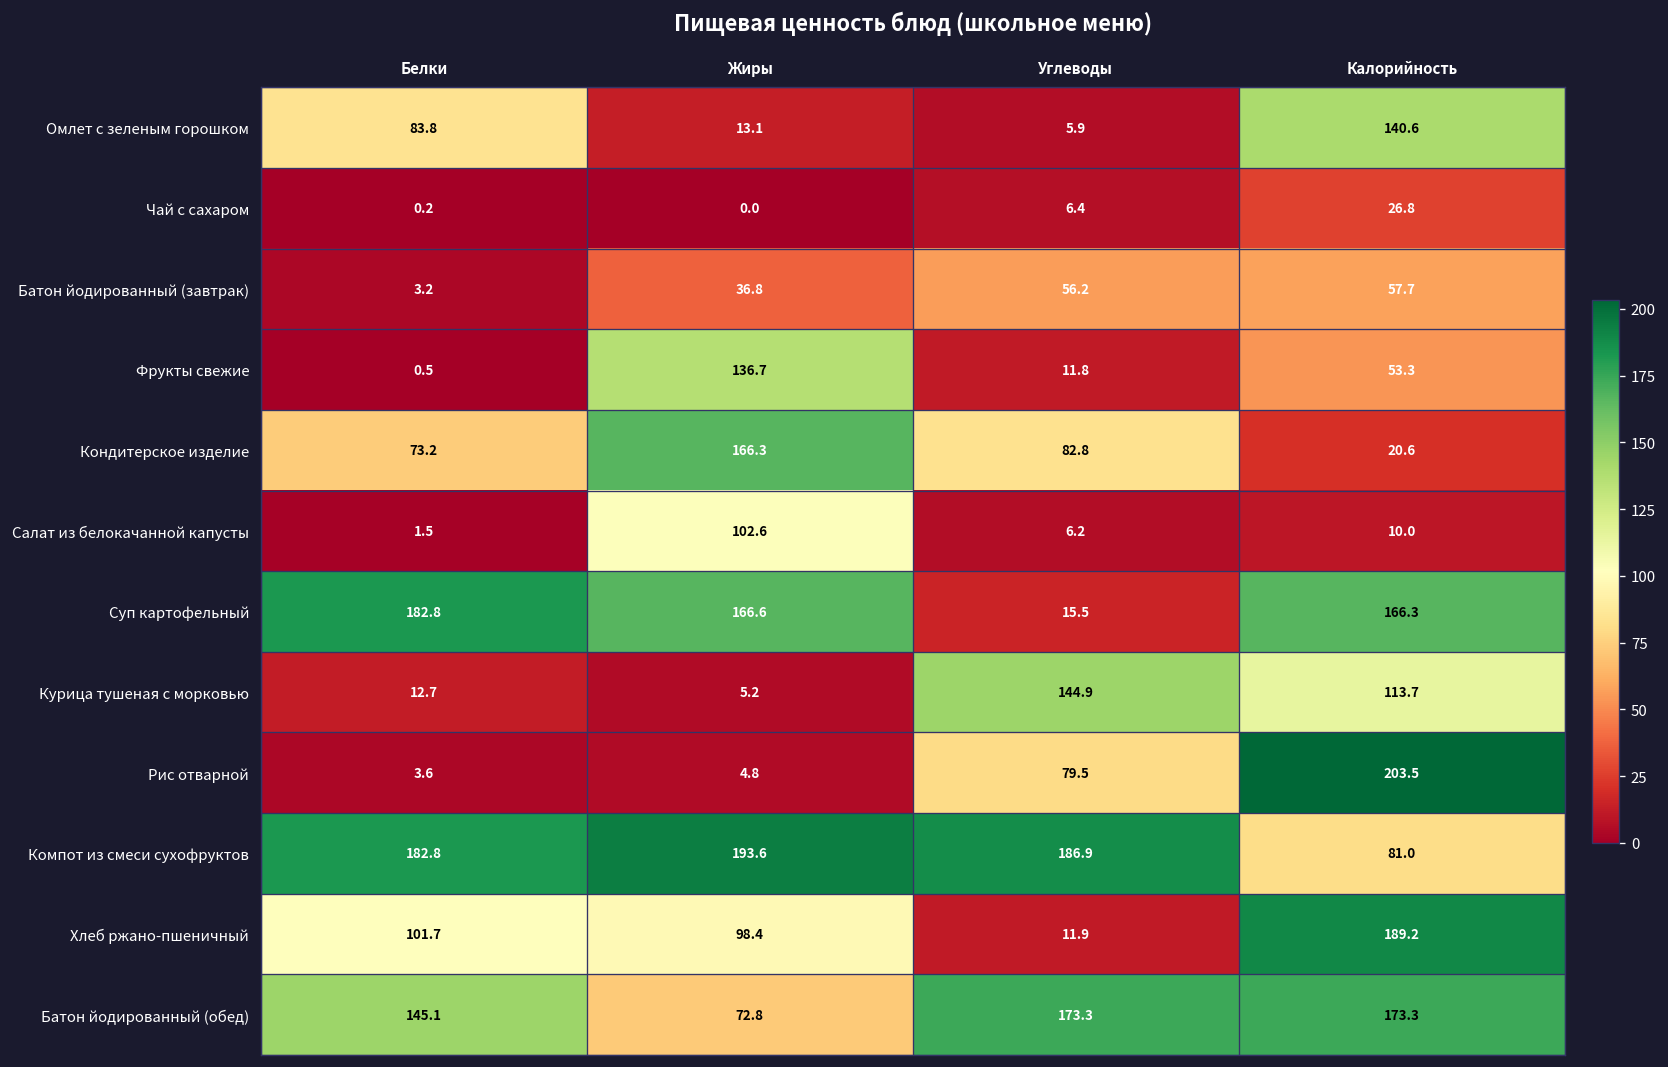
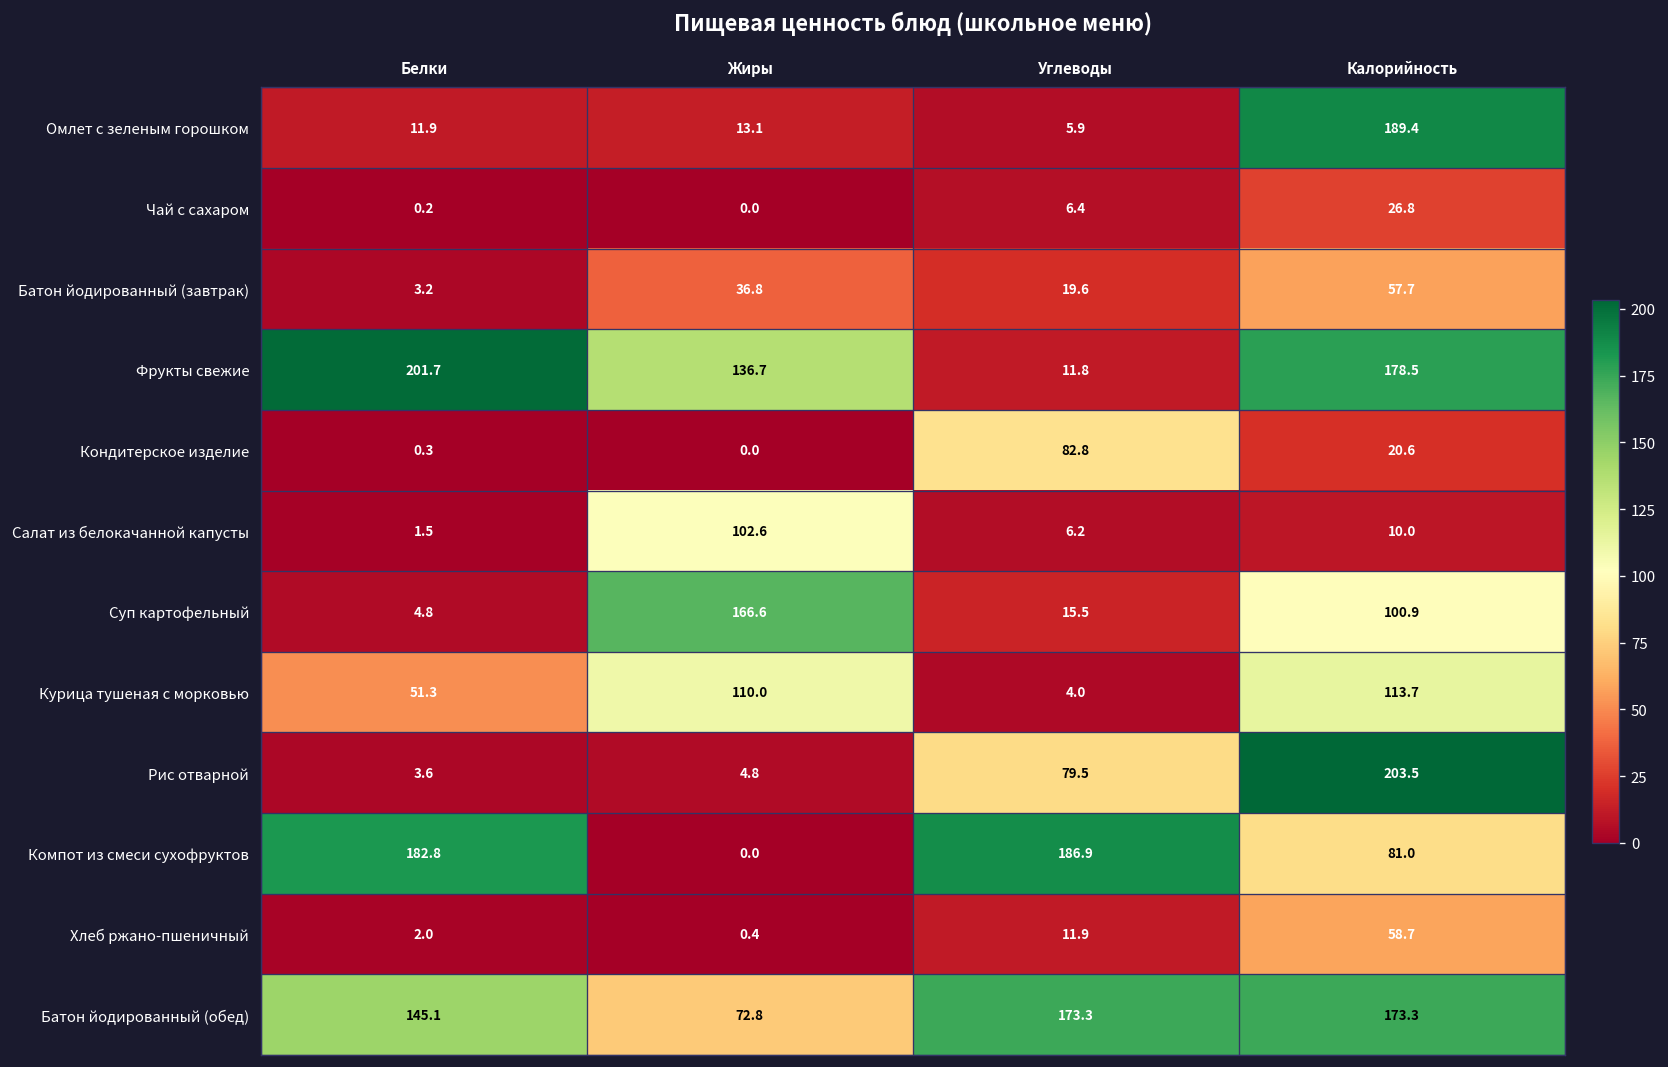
Омлет с зеленым горошком, Белки: 83.8 -> 11.9
Омлет с зеленым горошком, Калорийность: 140.6 -> 189.4
Батон йодированный (завтрак), Углеводы: 56.2 -> 19.6
Фрукты свежие, Белки: 0.5 -> 201.7
Фрукты свежие, Калорийность: 53.3 -> 178.5
Кондитерское изделие, Белки: 73.2 -> 0.3
Кондитерское изделие, Жиры: 166.3 -> 0.0
Суп картофельный, Белки: 182.8 -> 4.8
Суп картофельный, Калорийность: 166.3 -> 100.9
Курица тушеная с морковью, Белки: 12.7 -> 51.3
Курица тушеная с морковью, Жиры: 5.2 -> 110.0
Курица тушеная с морковью, Углеводы: 144.9 -> 4.0
Компот из смеси сухофруктов, Жиры: 193.6 -> 0.0
Хлеб ржано-пшеничный, Белки: 101.7 -> 2.0
Хлеб ржано-пшеничный, Жиры: 98.4 -> 0.4
Хлеб ржано-пшеничный, Калорийность: 189.2 -> 58.7
